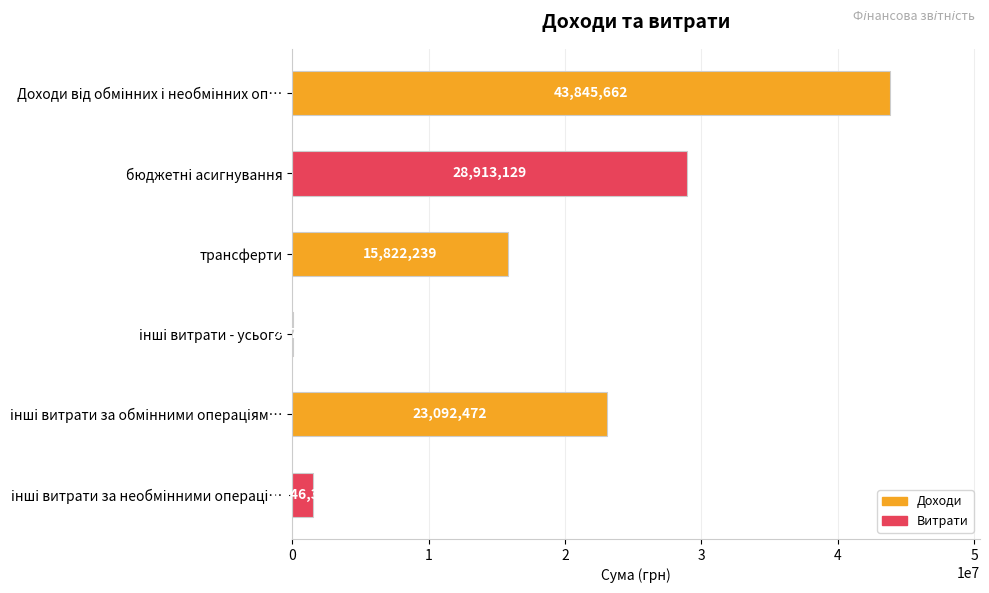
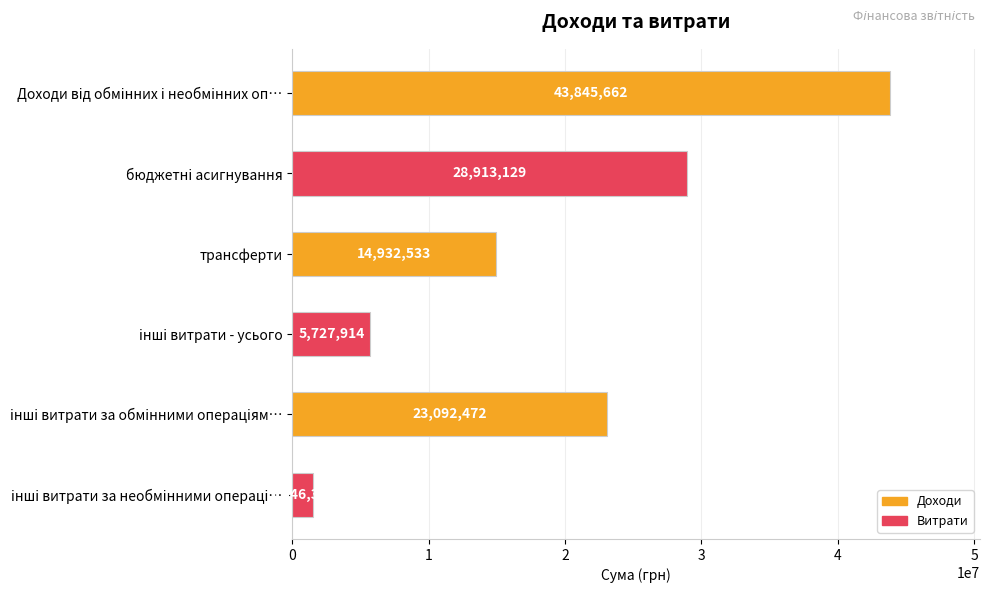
трансферти: 15,822,239 -> 14,932,533
інші витрати - усього: 0 -> 5700000
